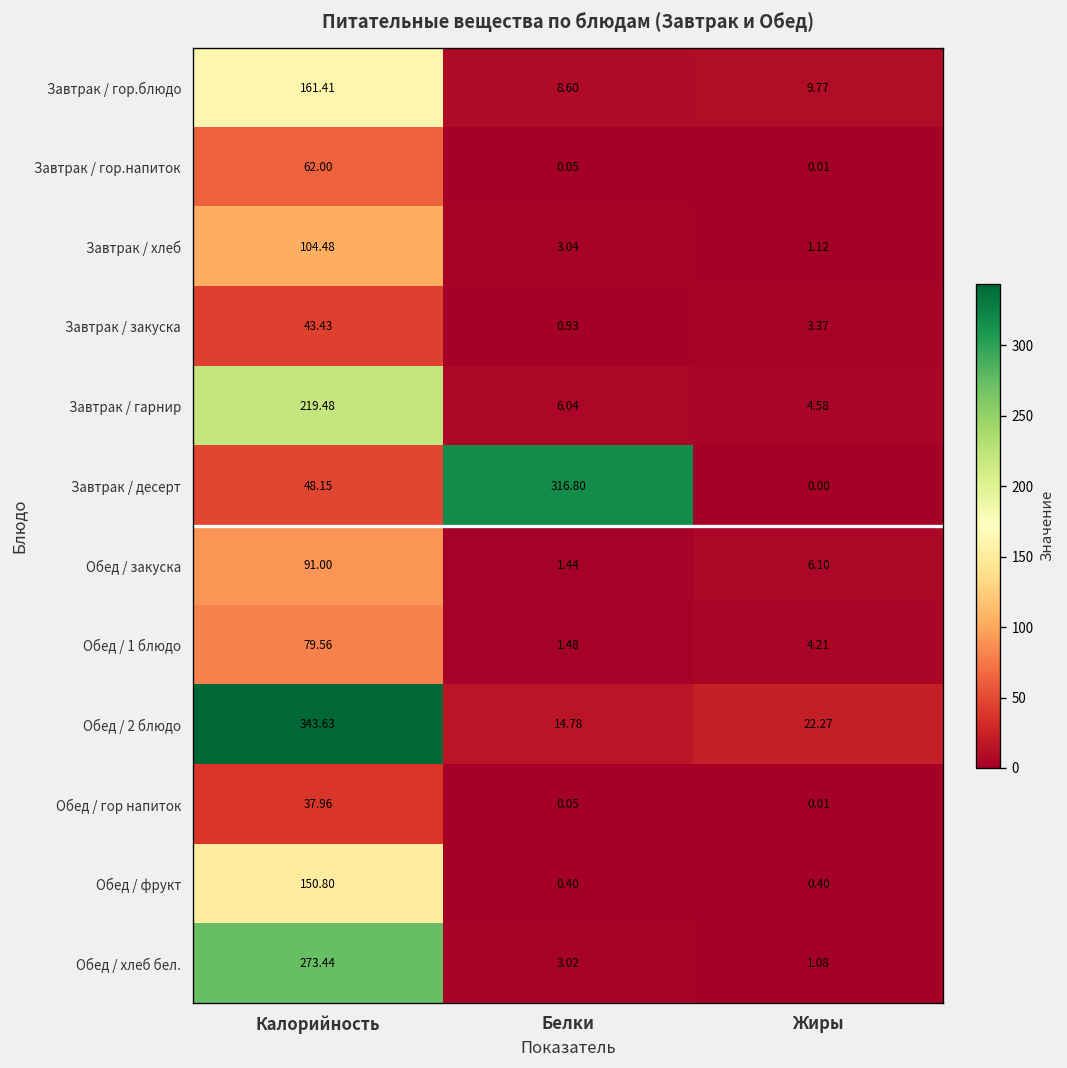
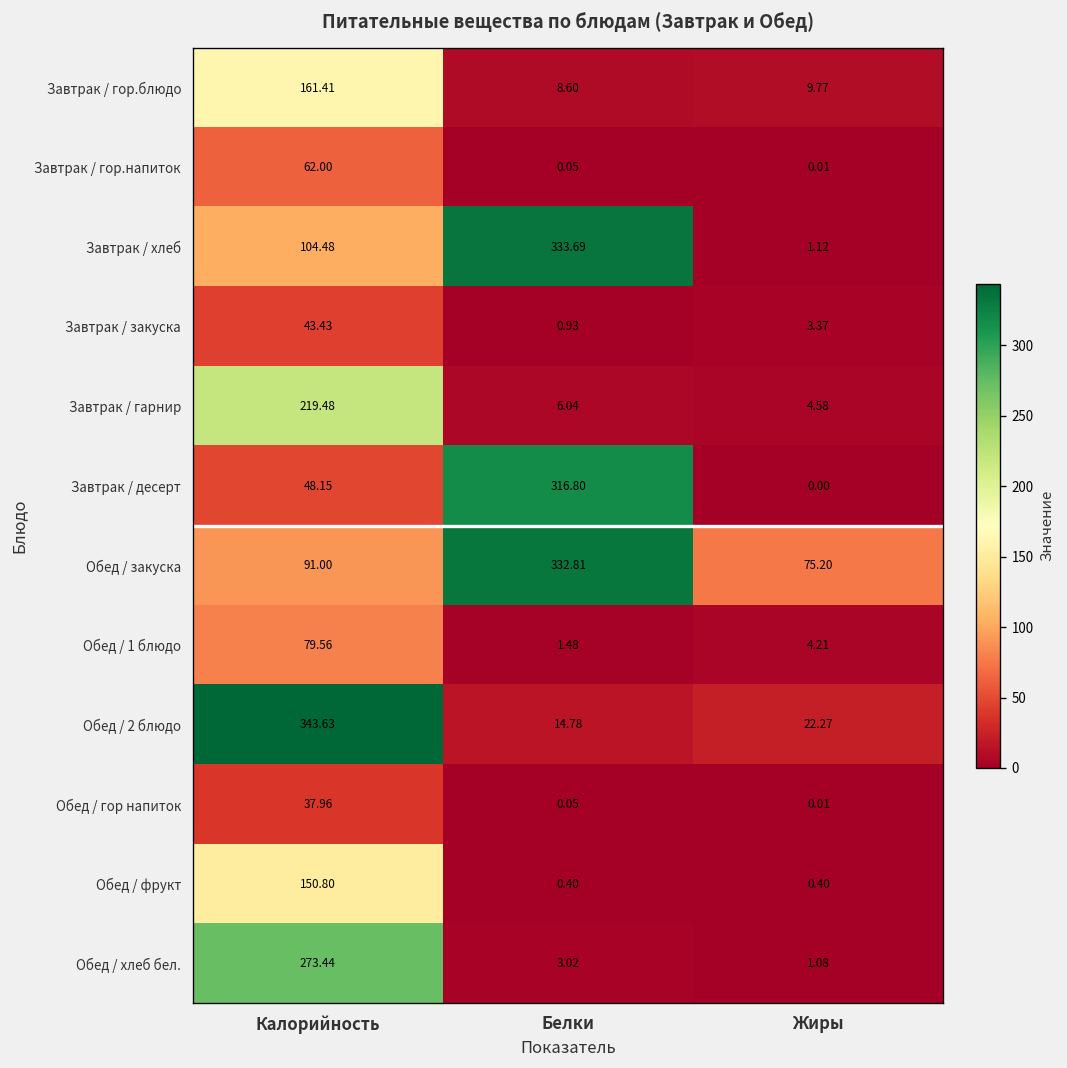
Завтрак / хлеб, Белки: 3.04 -> 333.69
Обед / закуска, Белки: 1.44 -> 332.81
Обед / закуска, Жиры: 6.10 -> 75.20
